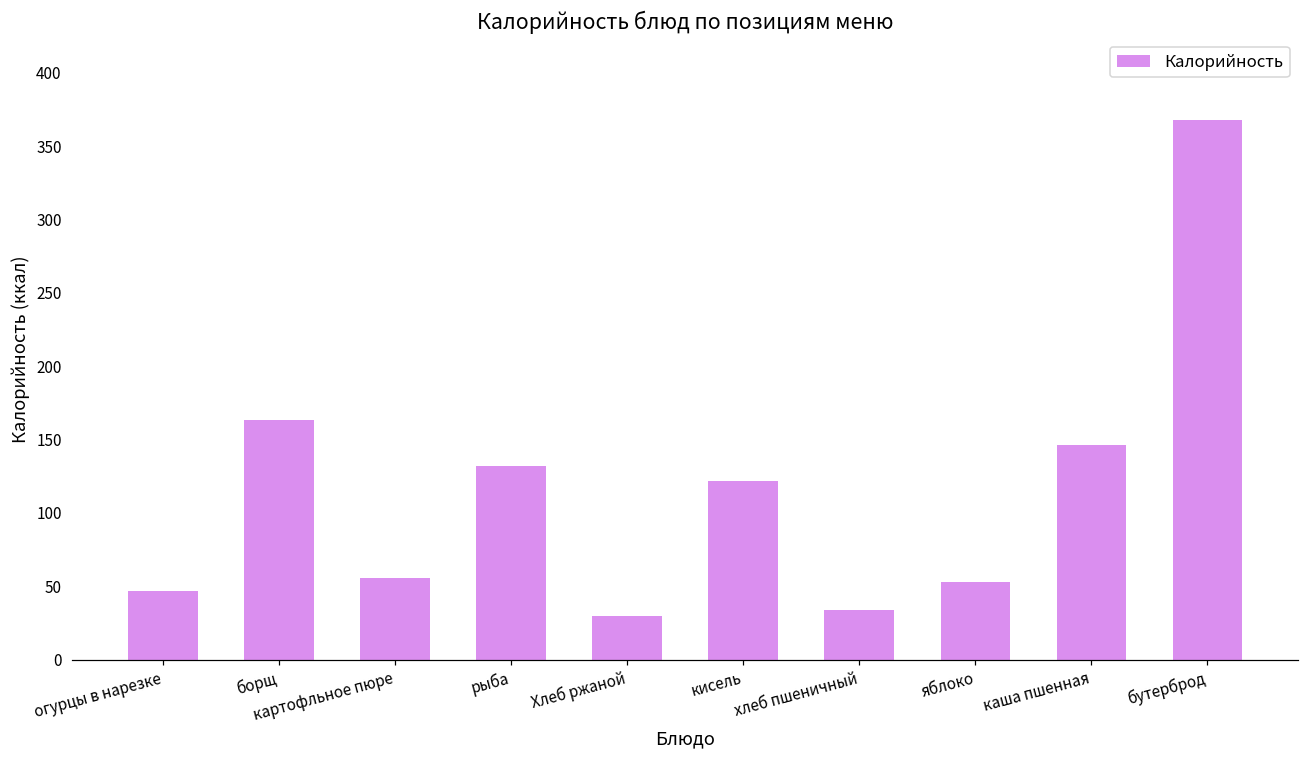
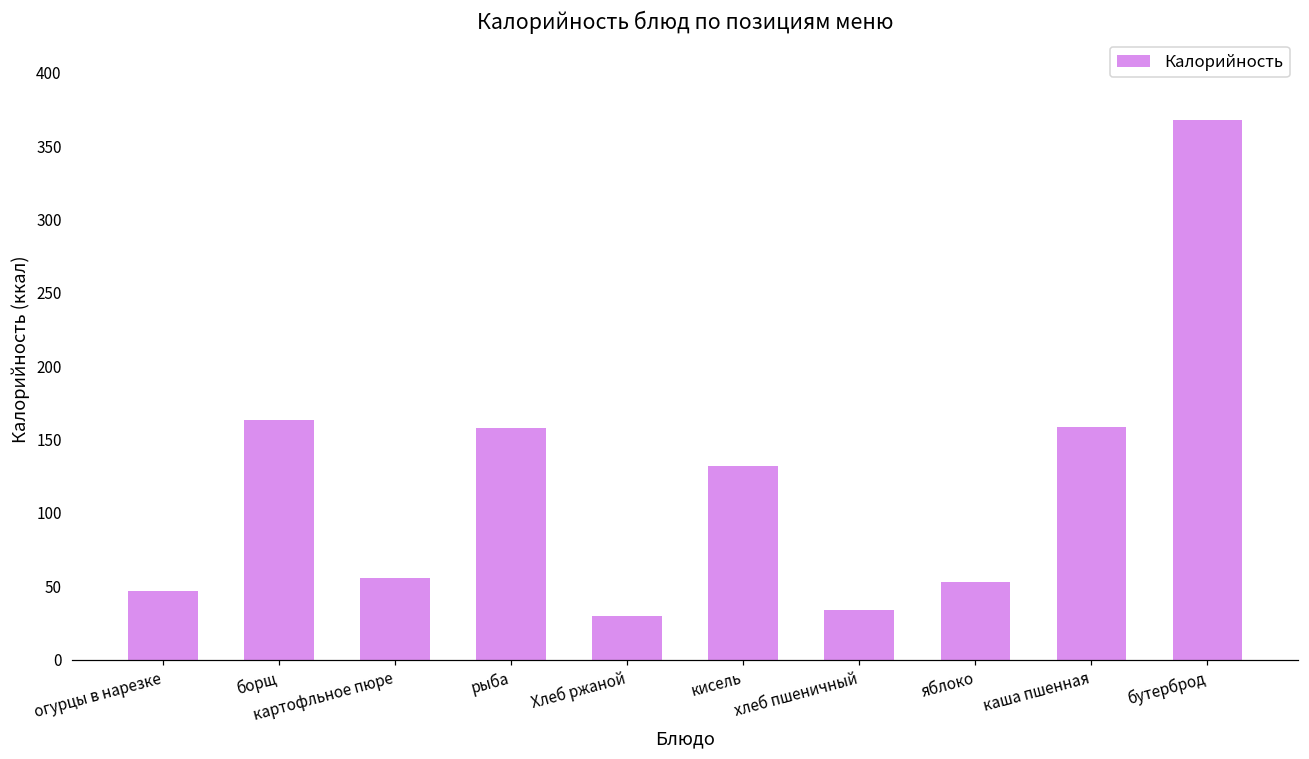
рыба: 132 -> 158
кисель: 122 -> 132
каша пшенная: 146 -> 159
